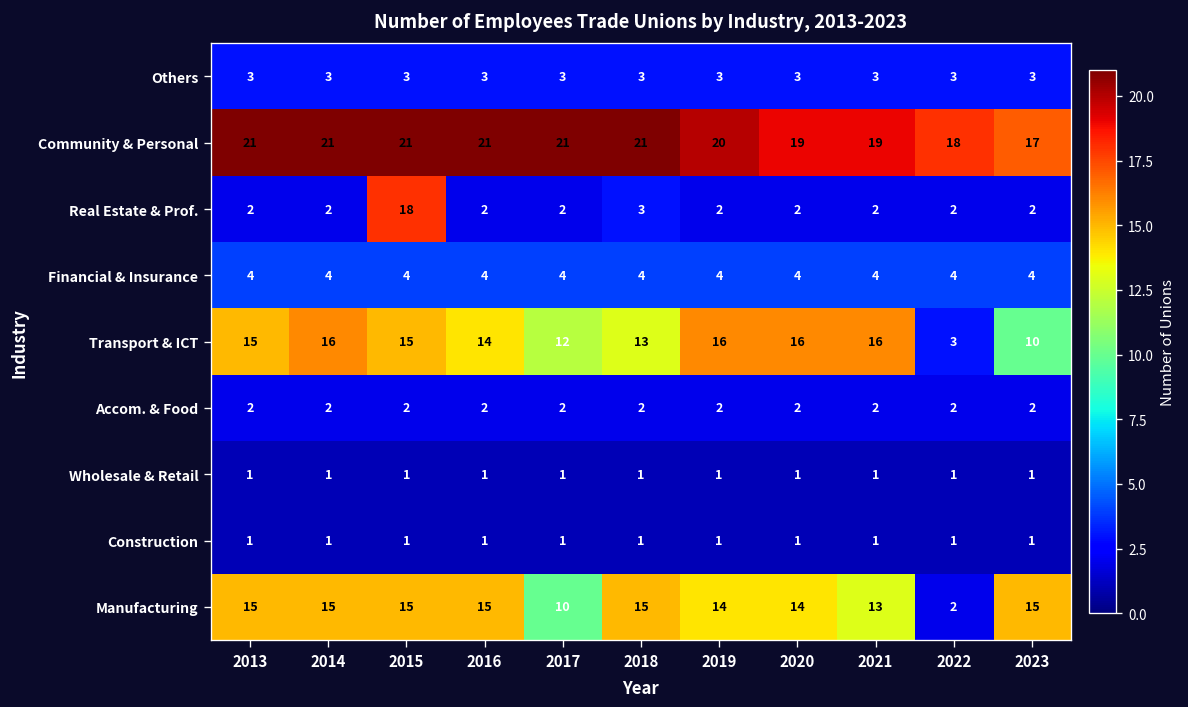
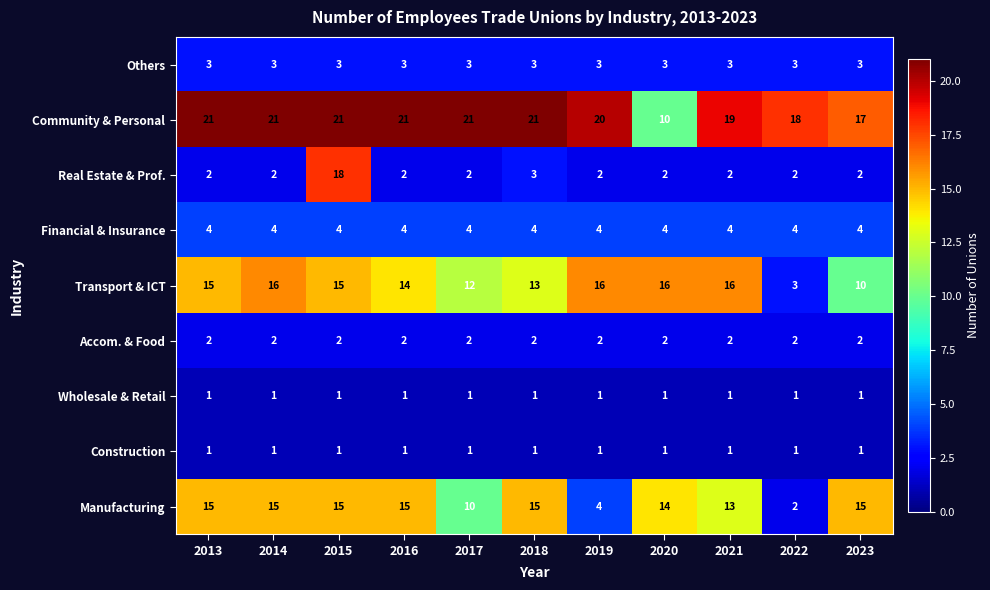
Community & Personal, 2020: 19 -> 10
Manufacturing, 2019: 14 -> 4
